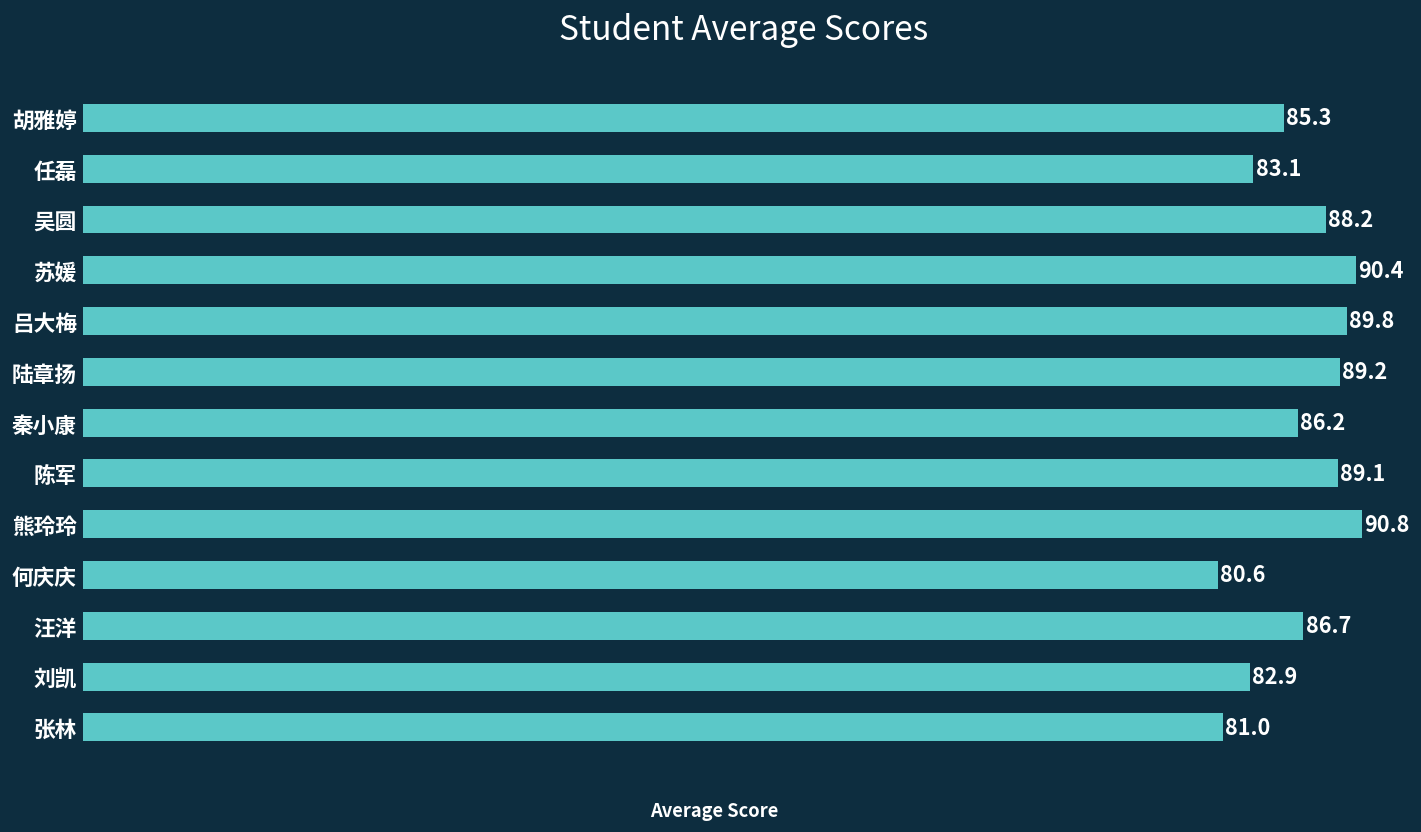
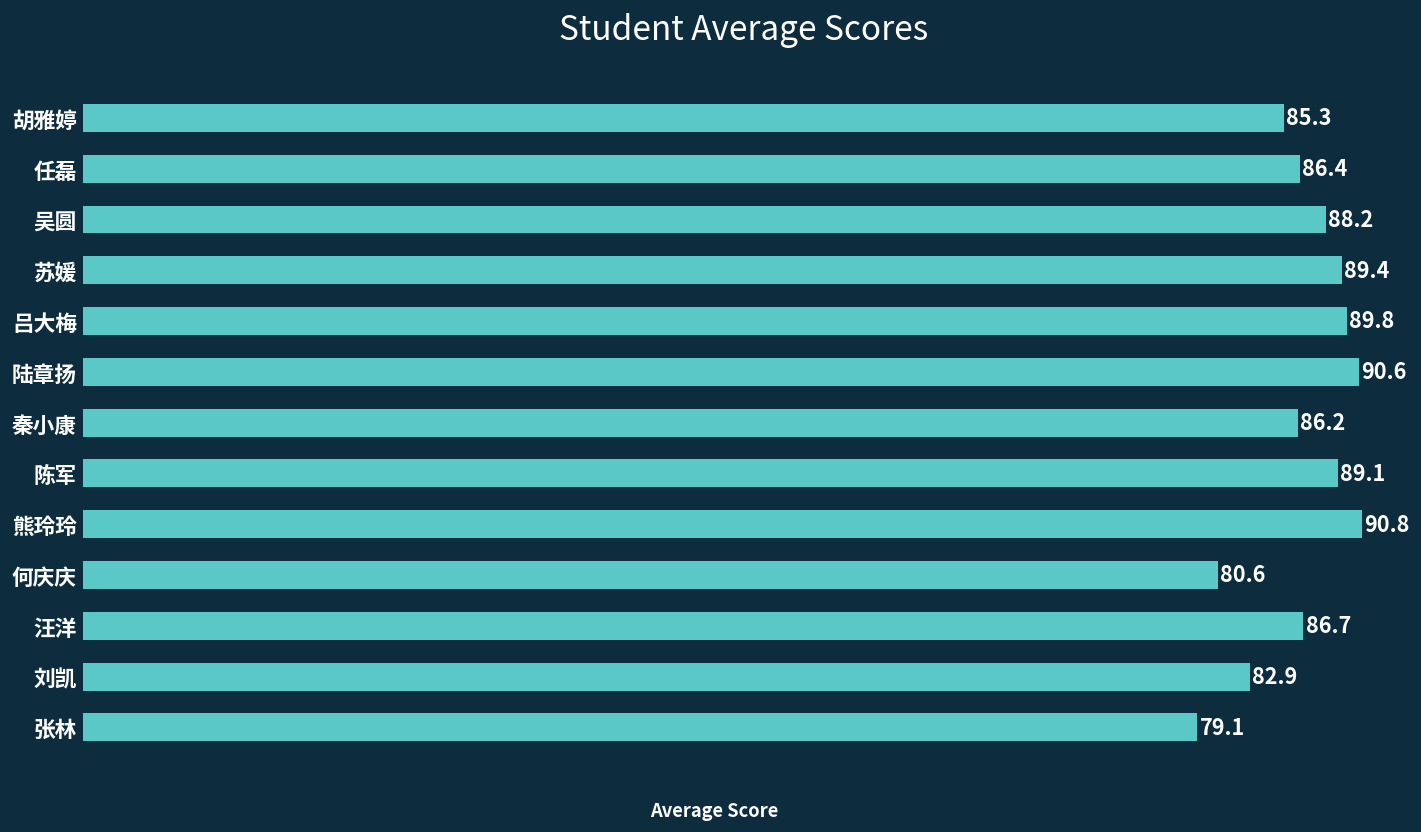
任磊: 83.1 -> 86.4
苏媛: 90.4 -> 89.4
陆章扬: 89.2 -> 90.6
张林: 81.0 -> 79.1
